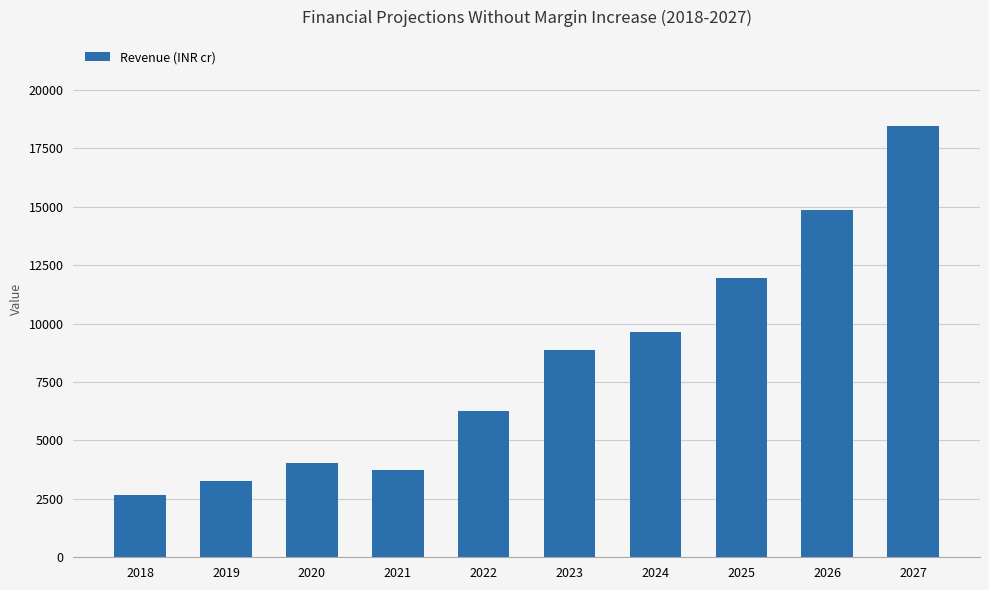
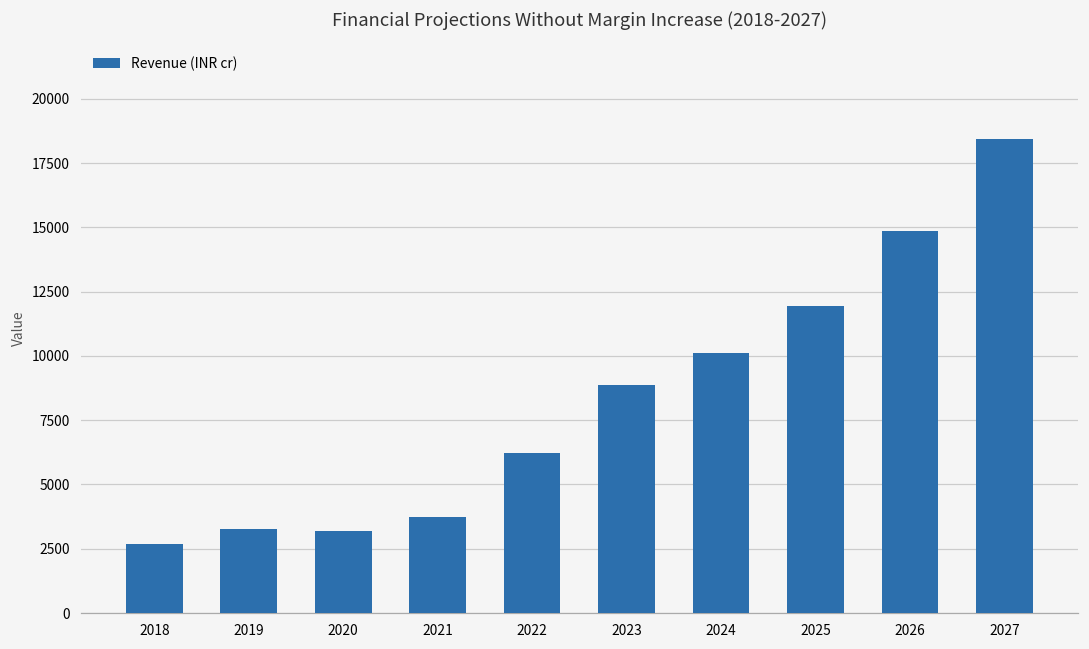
2020: 4000 -> 3200
2024: 9600 -> 10100
